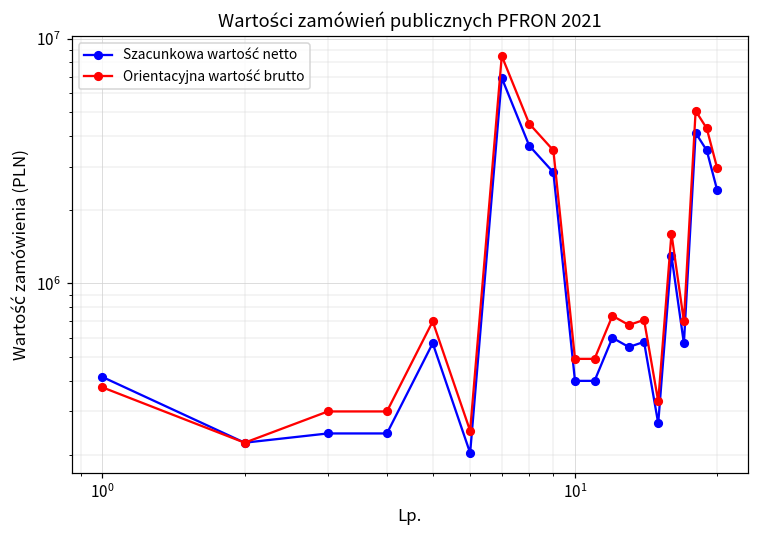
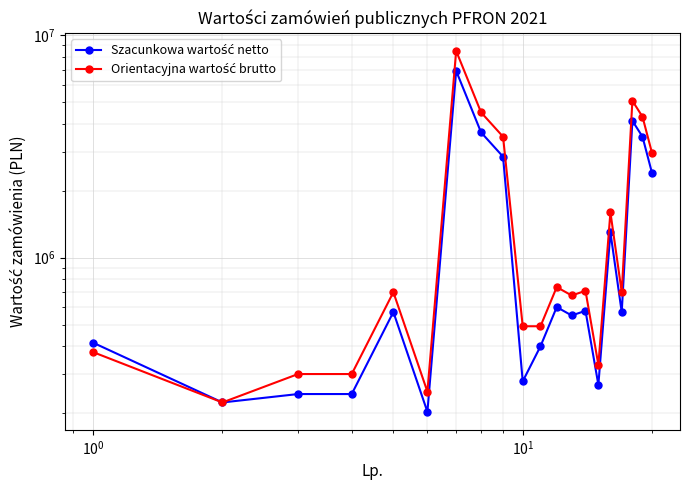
Szacunkowa wartość netto, 10^1: 400000 -> 280000
